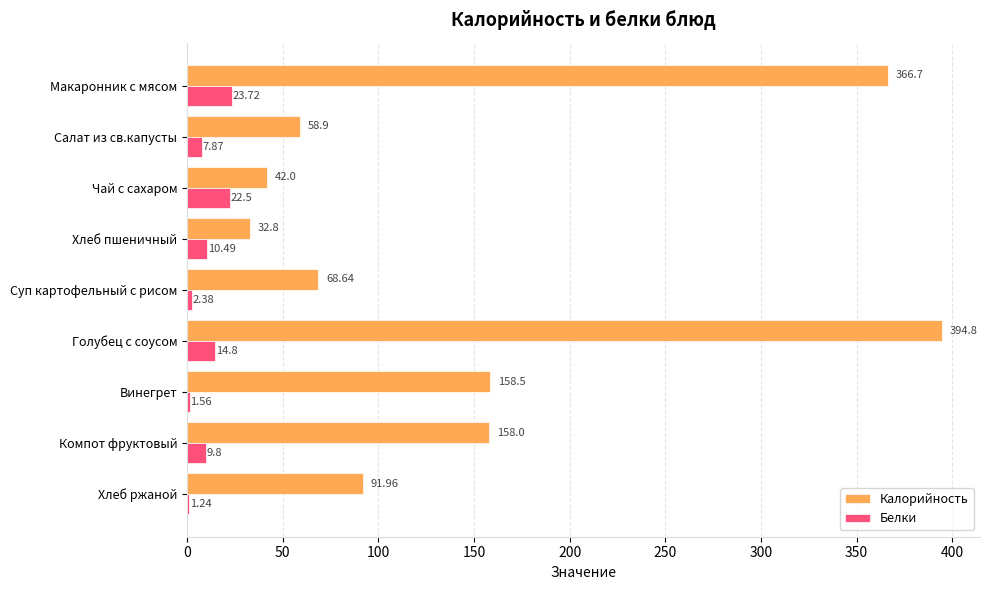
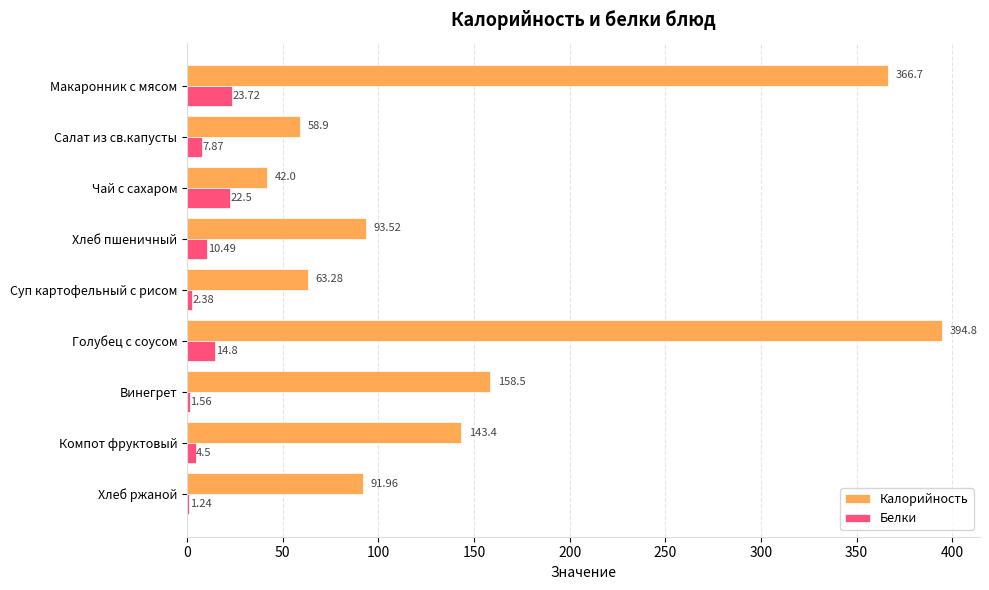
Калорийность, Хлеб пшеничный: 32.8 -> 93.52
Калорийность, Суп картофельный с рисом: 68.64 -> 63.28
Калорийность, Компот фруктовый: 158.0 -> 143.4
Белки, Компот фруктовый: 9.8 -> 4.5
